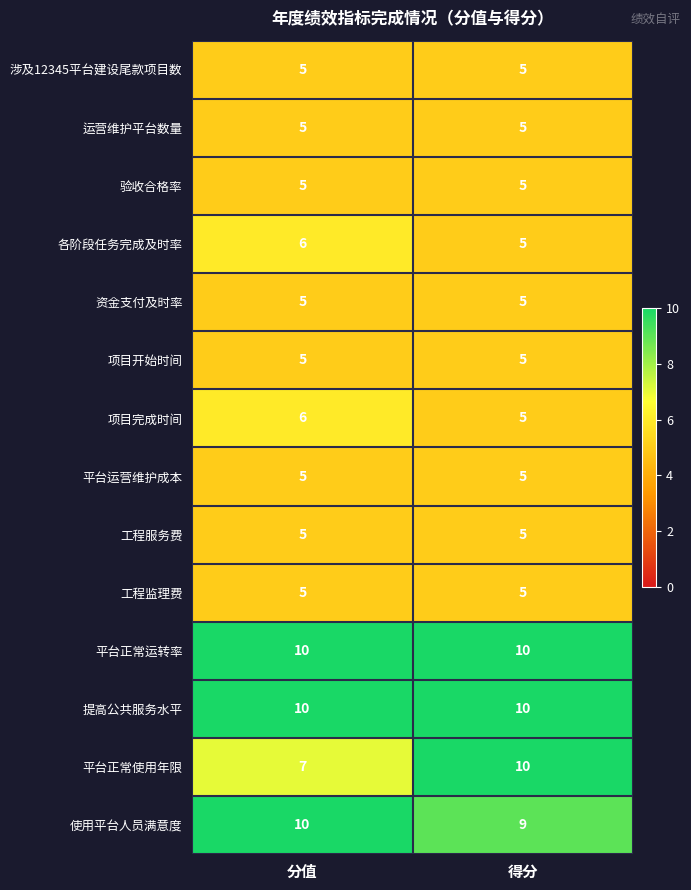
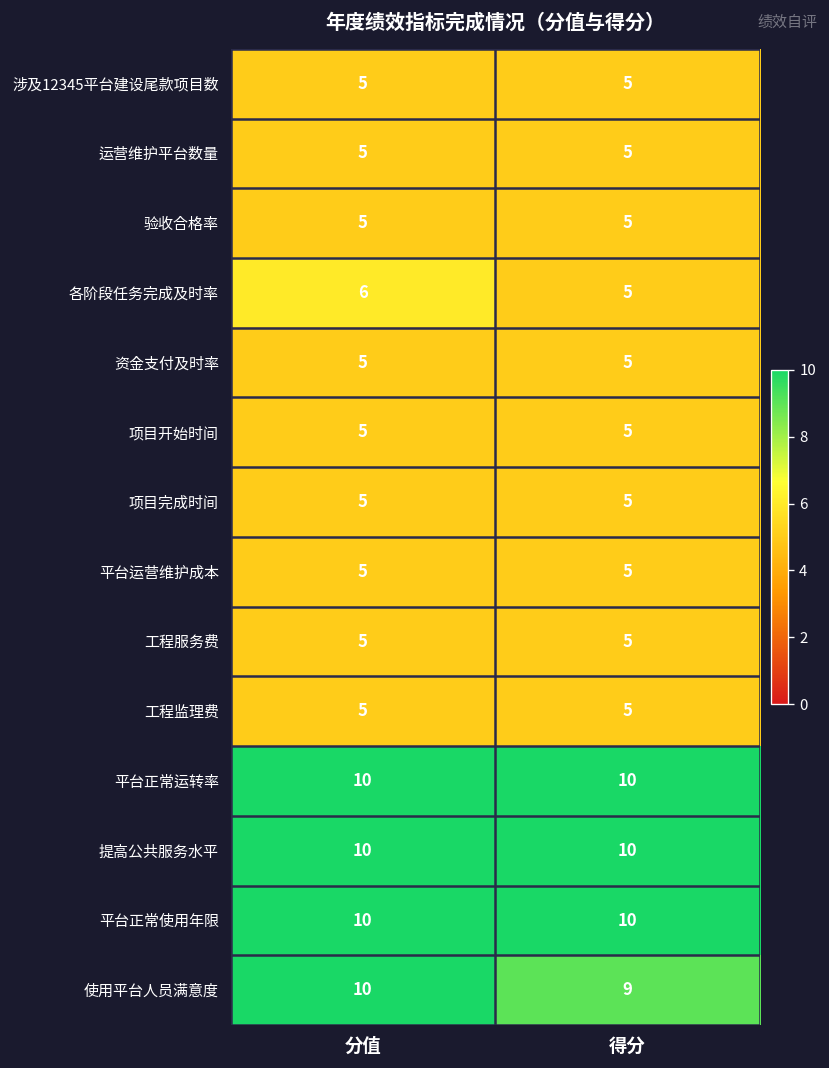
项目完成时间, 分值: 6 -> 5
平台正常使用年限, 分值: 7 -> 10
